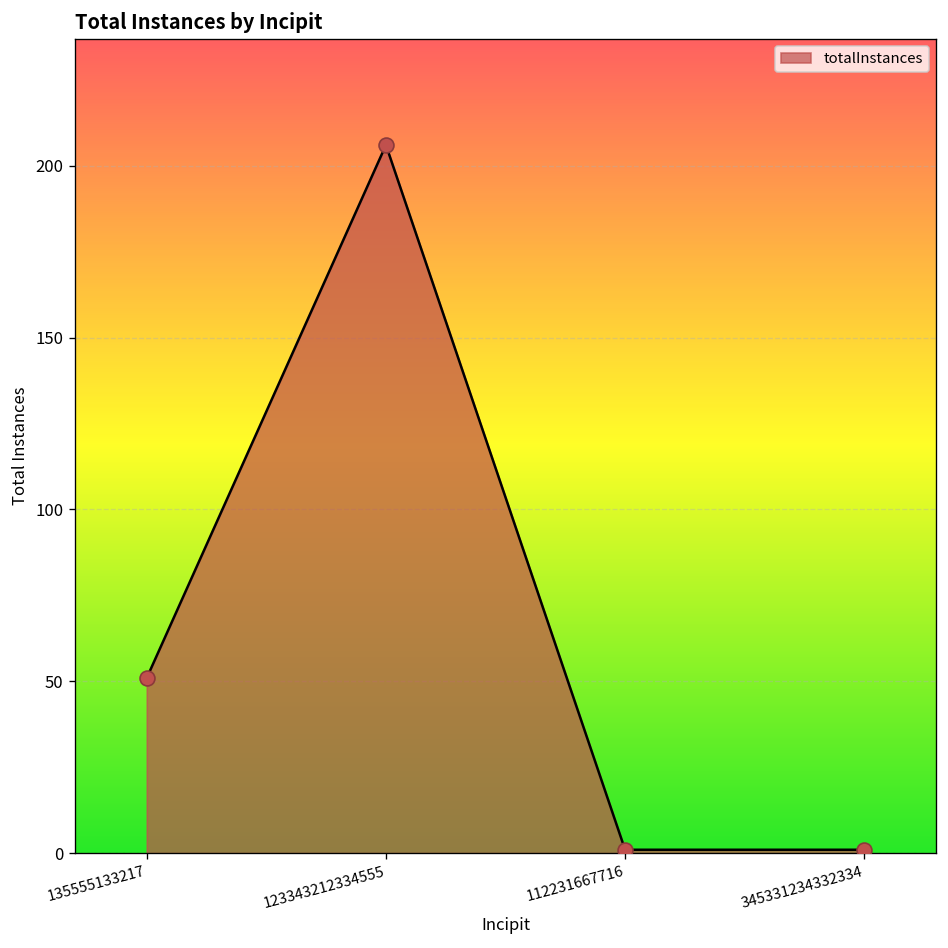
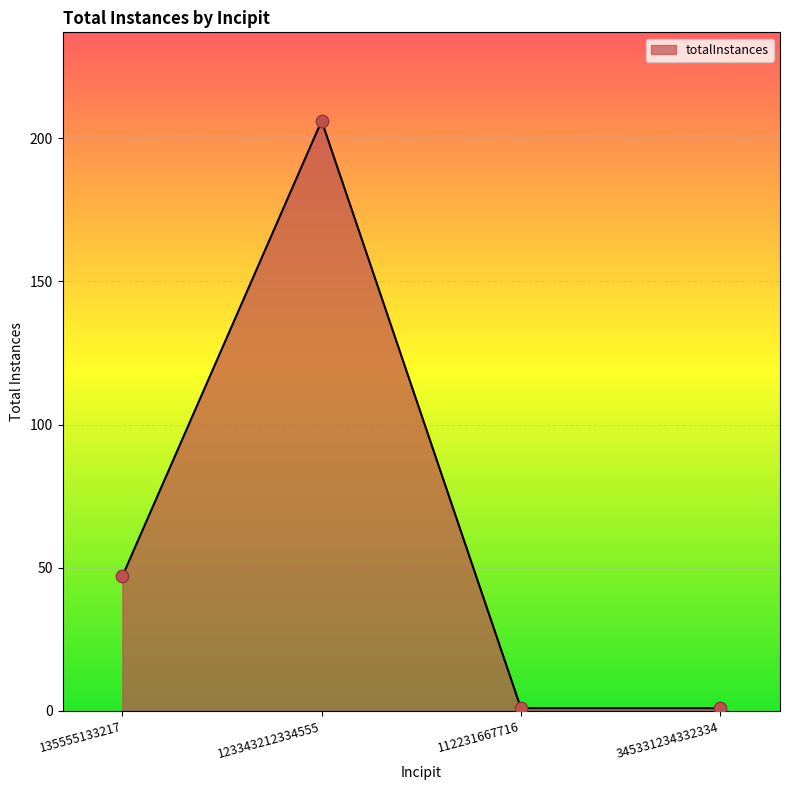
135555133217: 51 -> 47
